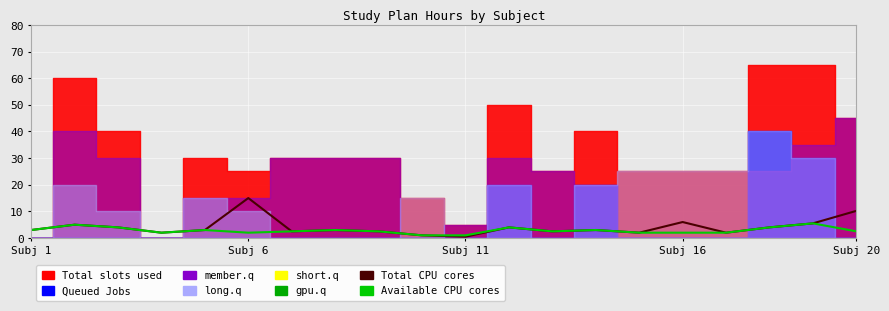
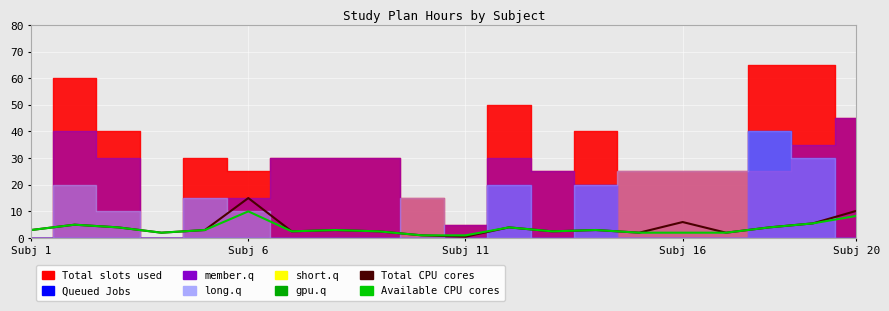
Available CPU cores, Subj 6: 2 -> 10
Available CPU cores, Subj 20: 3 -> 8
